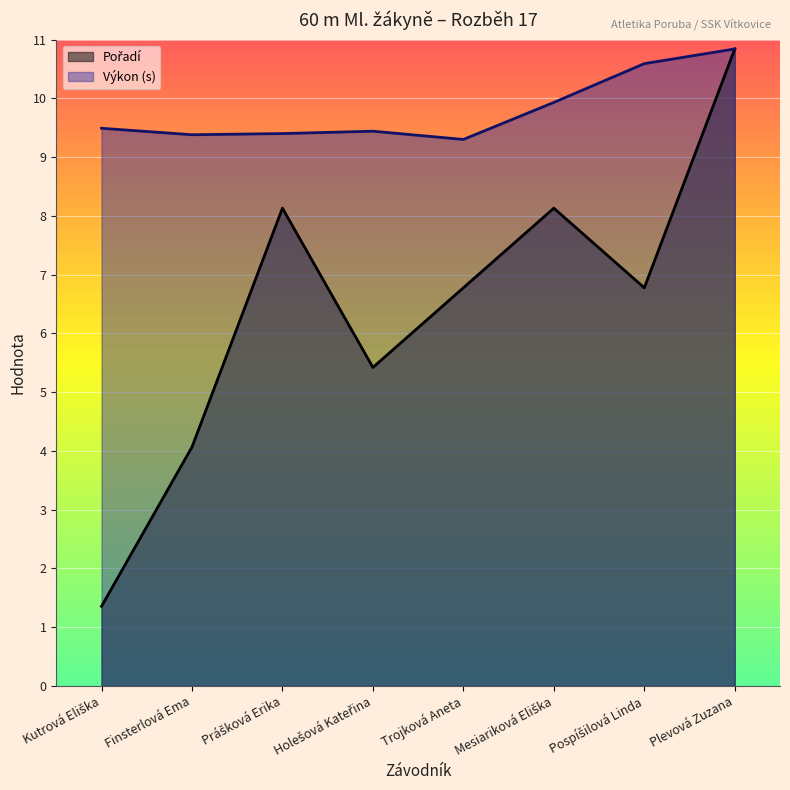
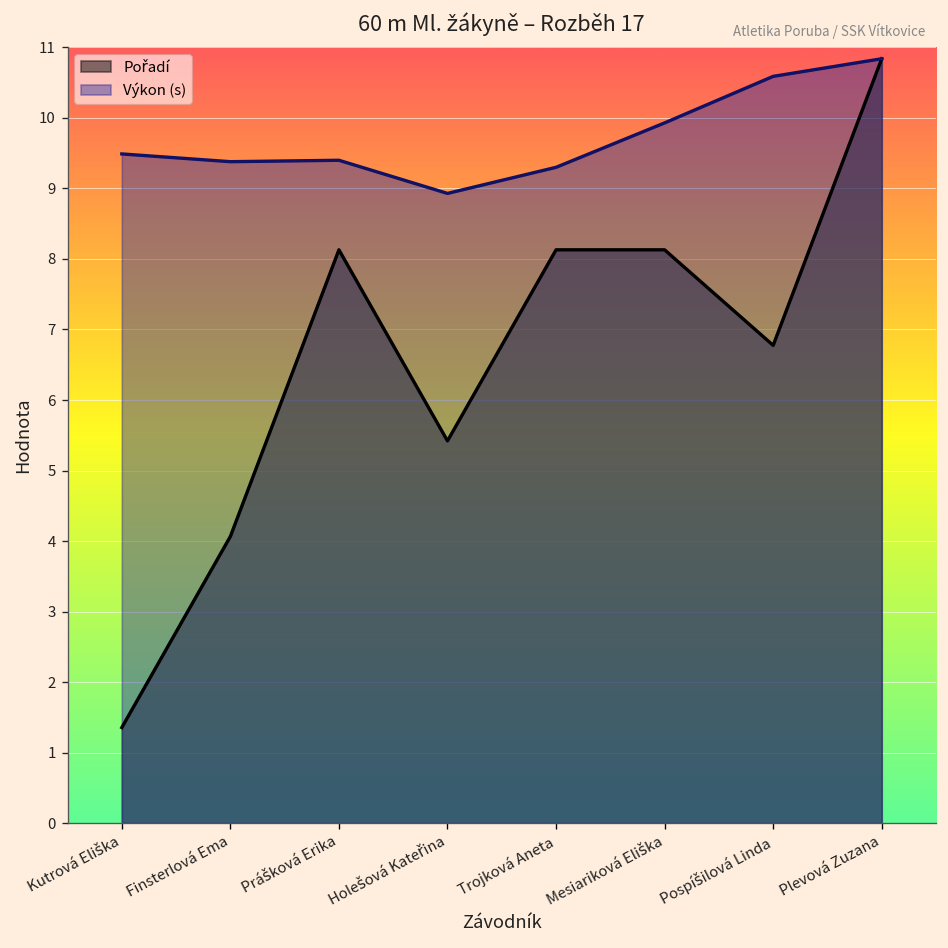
Výkon (s), Holešová Kateřina: 9.4 -> 8.9
Pořadí, Trojková Aneta: 6.8 -> 8.1
